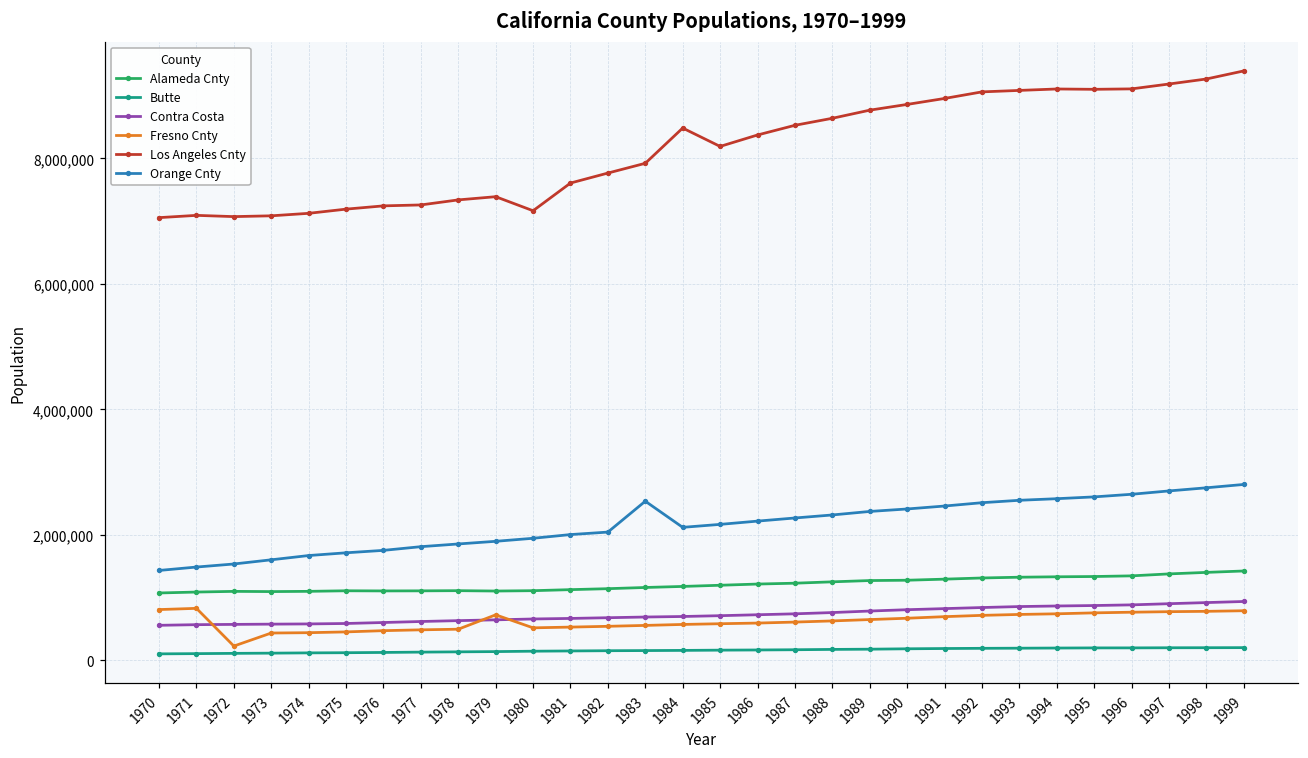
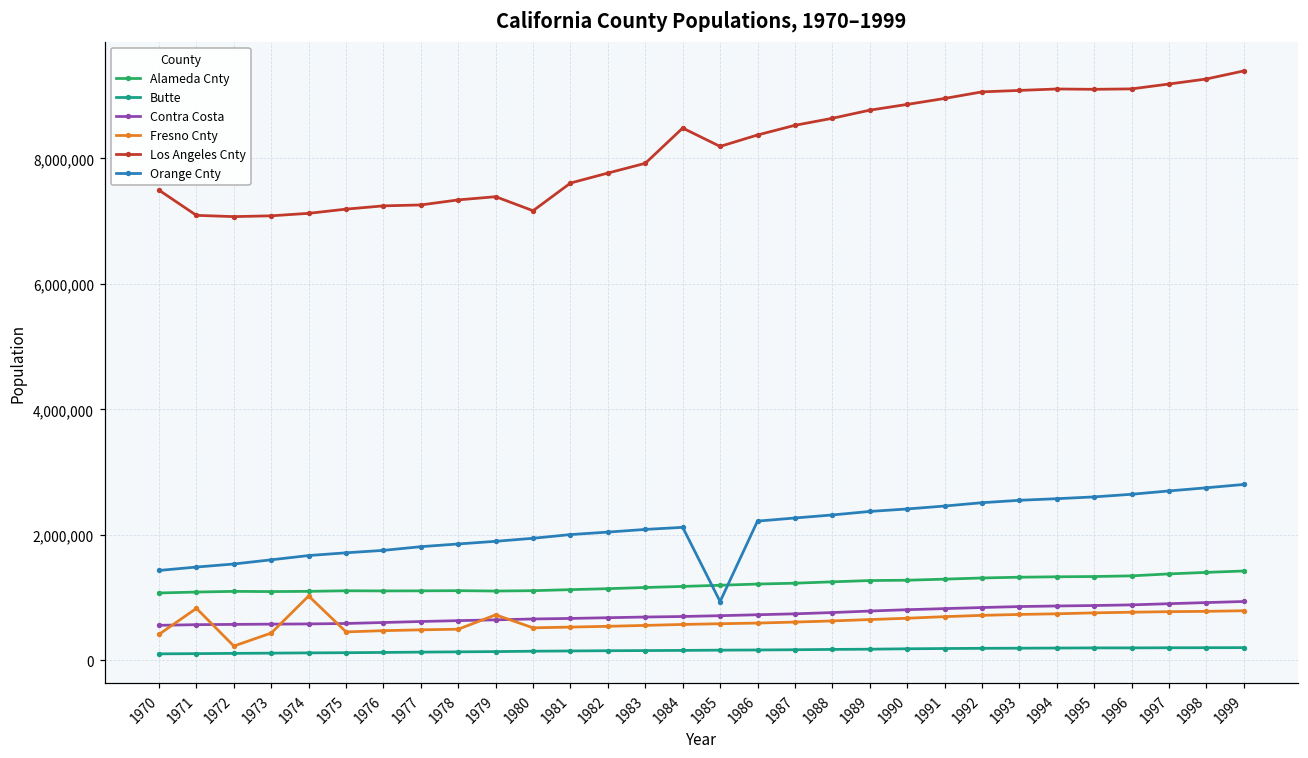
Fresno Cnty, 1970: 800,000 -> 400,000
Los Angeles Cnty, 1970: 7,100,000 -> 7,500,000
Fresno Cnty, 1974: 400,000 -> 1,000,000
Orange Cnty, 1983: 2,500,000 -> 2,100,000
Orange Cnty, 1985: 2,200,000 -> 900,000
